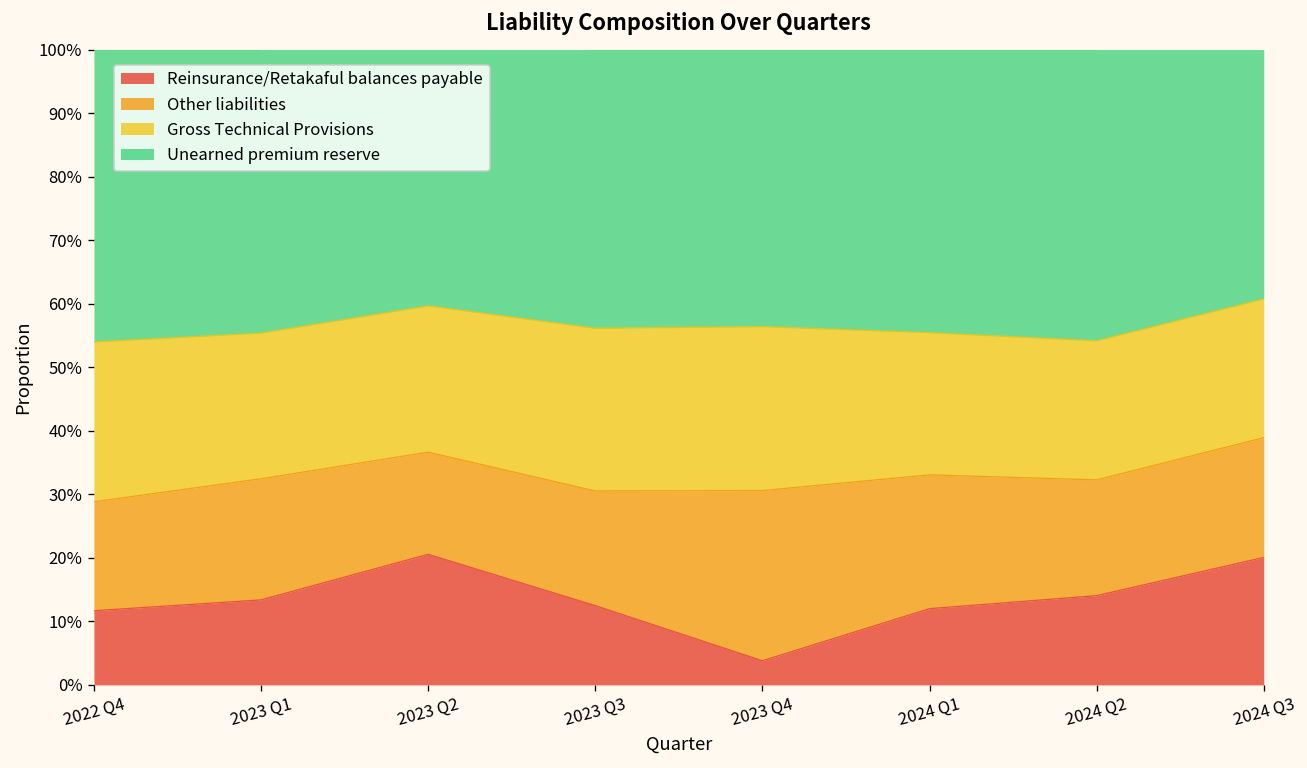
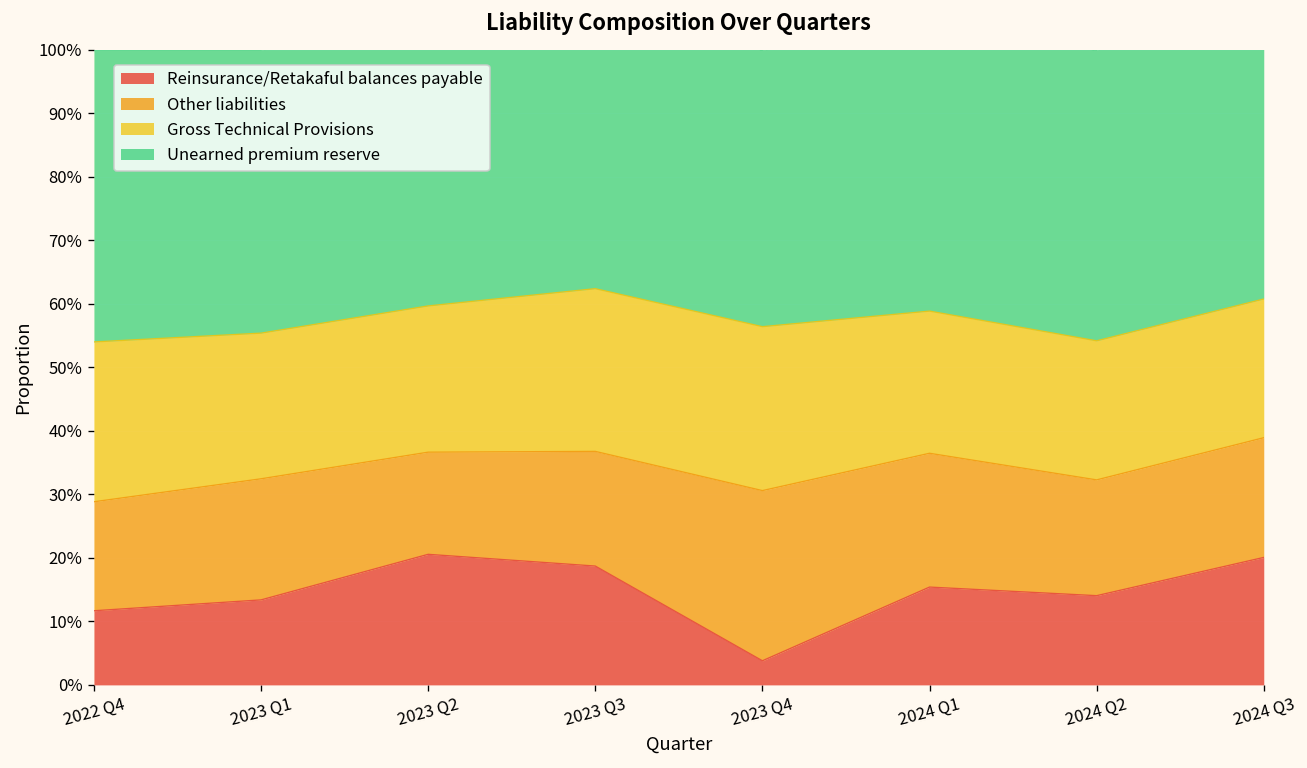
Reinsurance/Retakaful balances payable, 2023 Q3: 12% -> 19%
Reinsurance/Retakaful balances payable, 2024 Q1: 12% -> 15%
